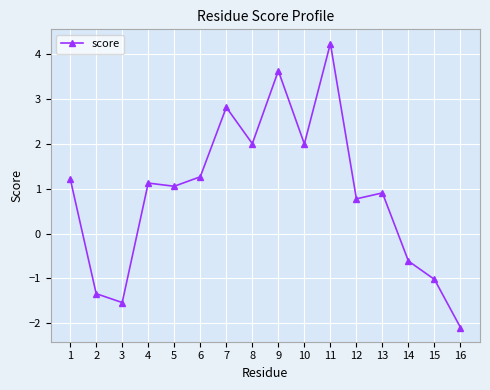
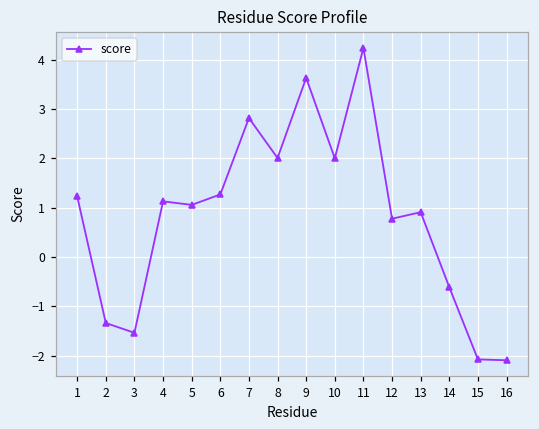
15: -1.0 -> -2.1
